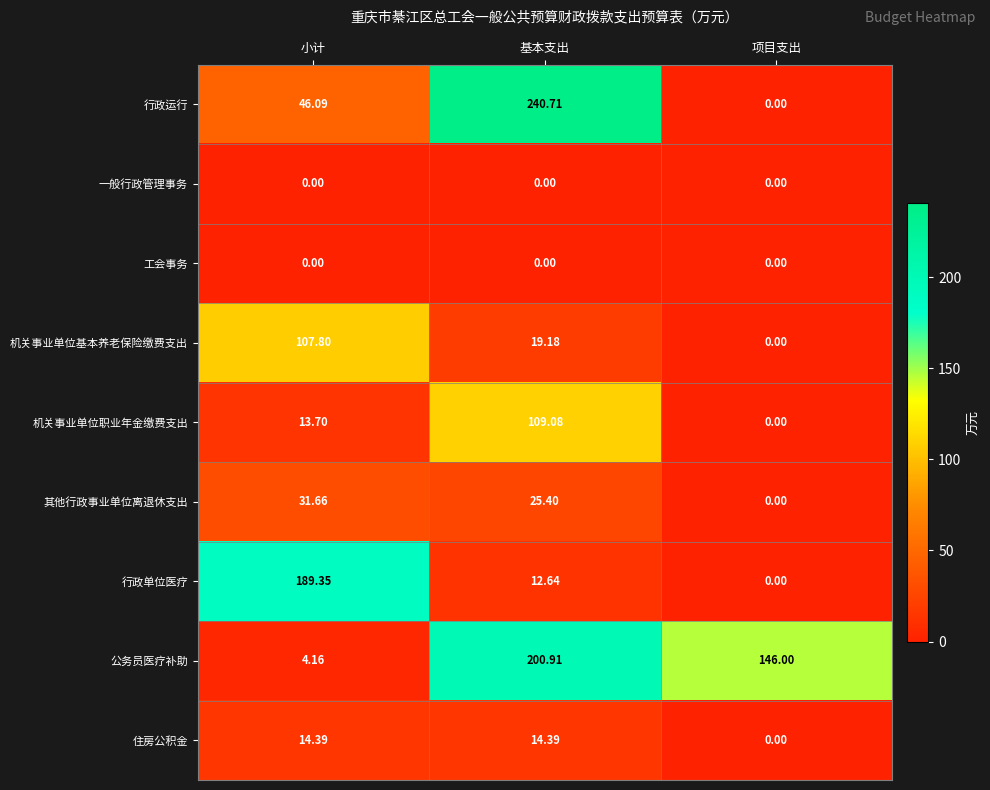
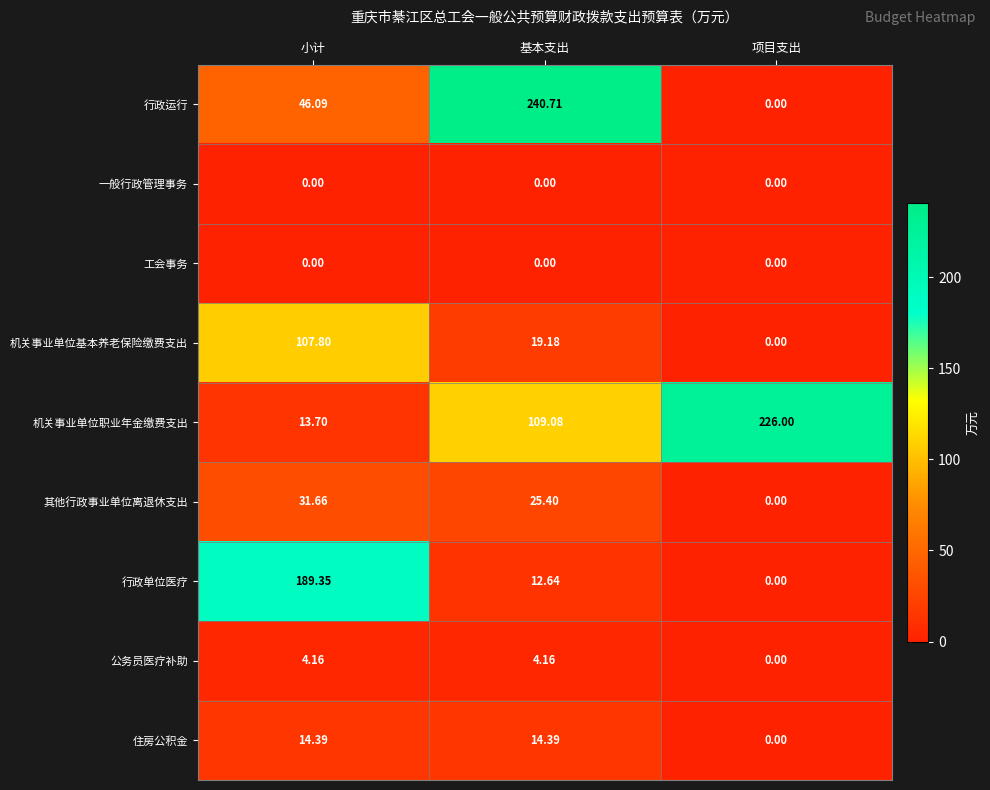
机关事业单位职业年金缴费支出, 项目支出: 0.00 -> 226.00
公务员医疗补助, 基本支出: 200.91 -> 4.16
公务员医疗补助, 项目支出: 146.00 -> 0.00
